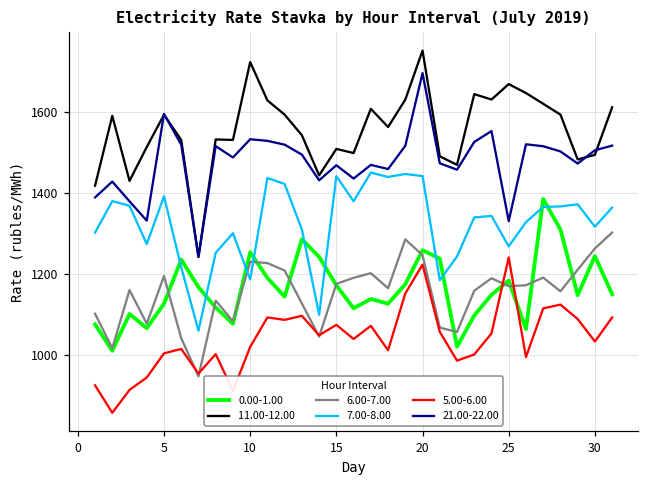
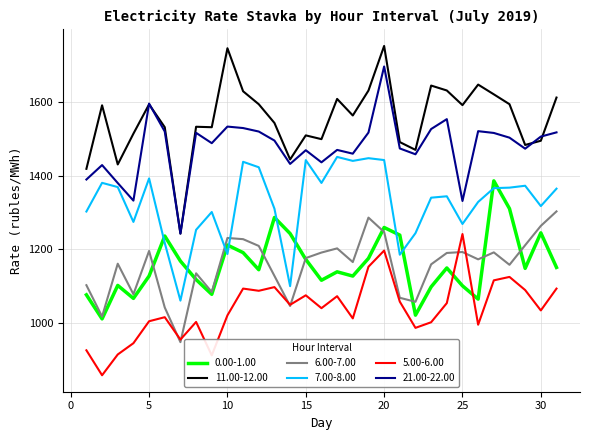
0.00-1.00, 10: 1250 -> 1210
11.00-12.00, 10: 1720 -> 1750
5.00-6.00, 20: 1220 -> 1200
0.00-1.00, 25: 1180 -> 1100
11.00-12.00, 25: 1670 -> 1590
6.00-7.00, 25: 1170 -> 1190
